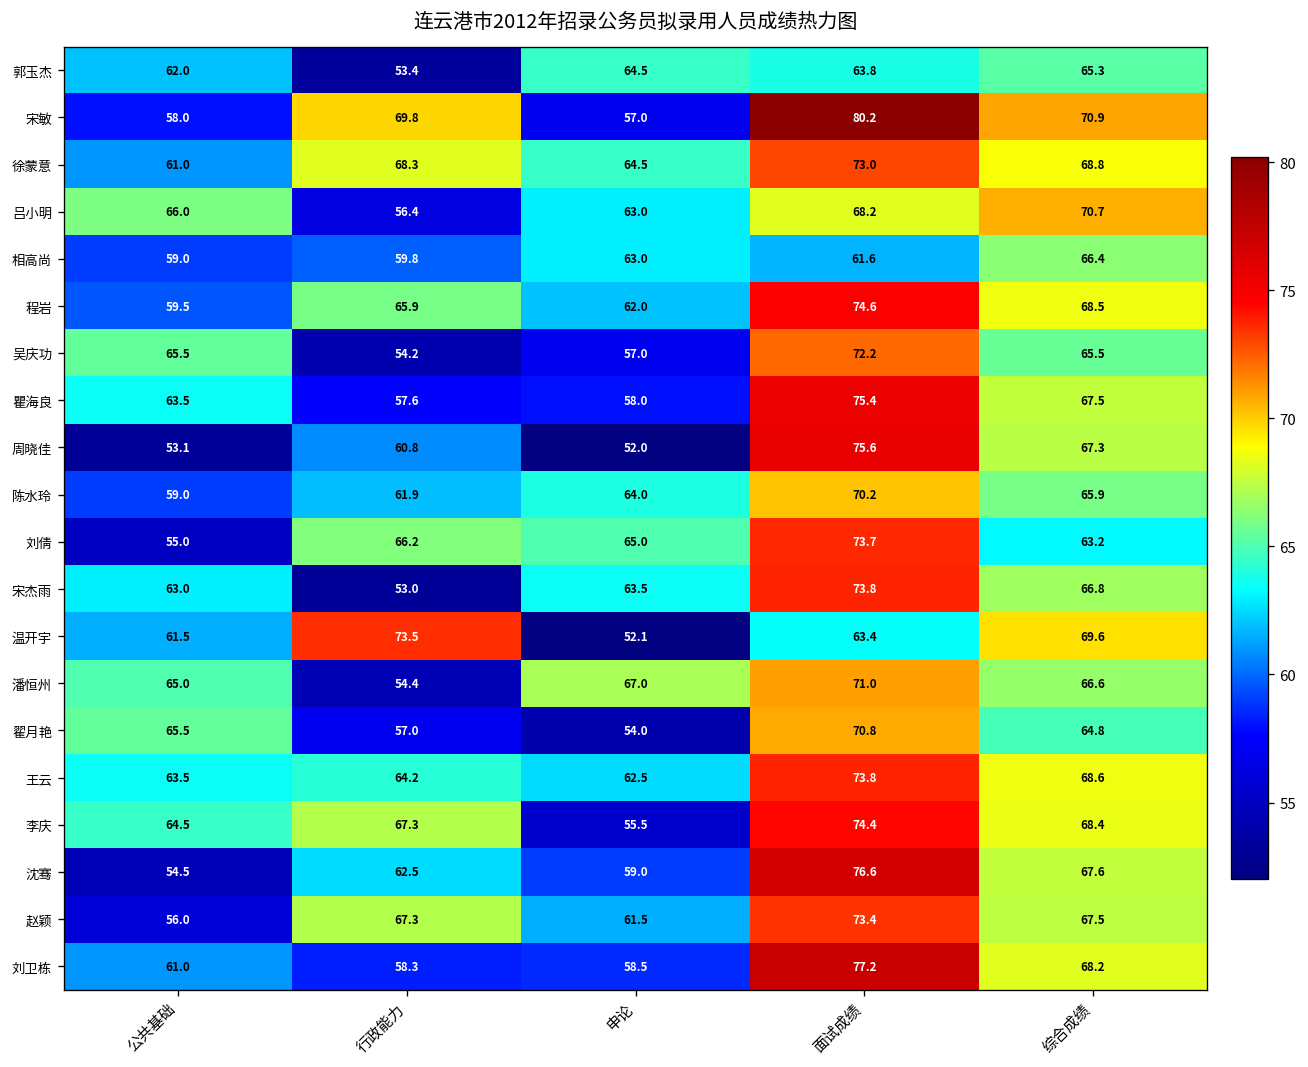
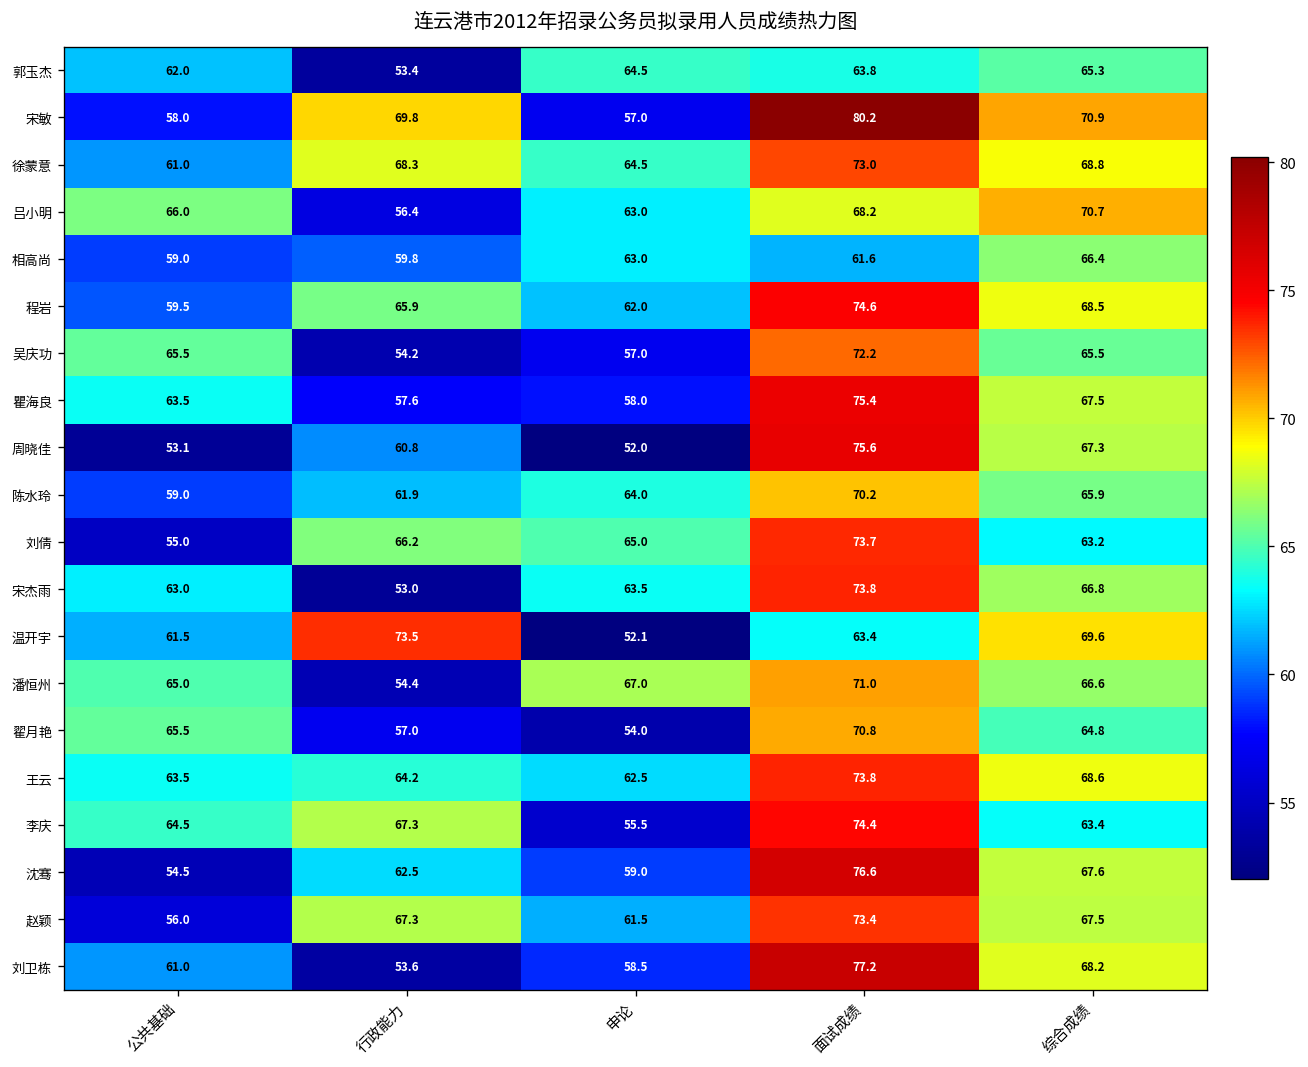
李庆, 综合成绩: 68.4 -> 63.4
刘卫栋, 行政能力: 58.3 -> 53.6
